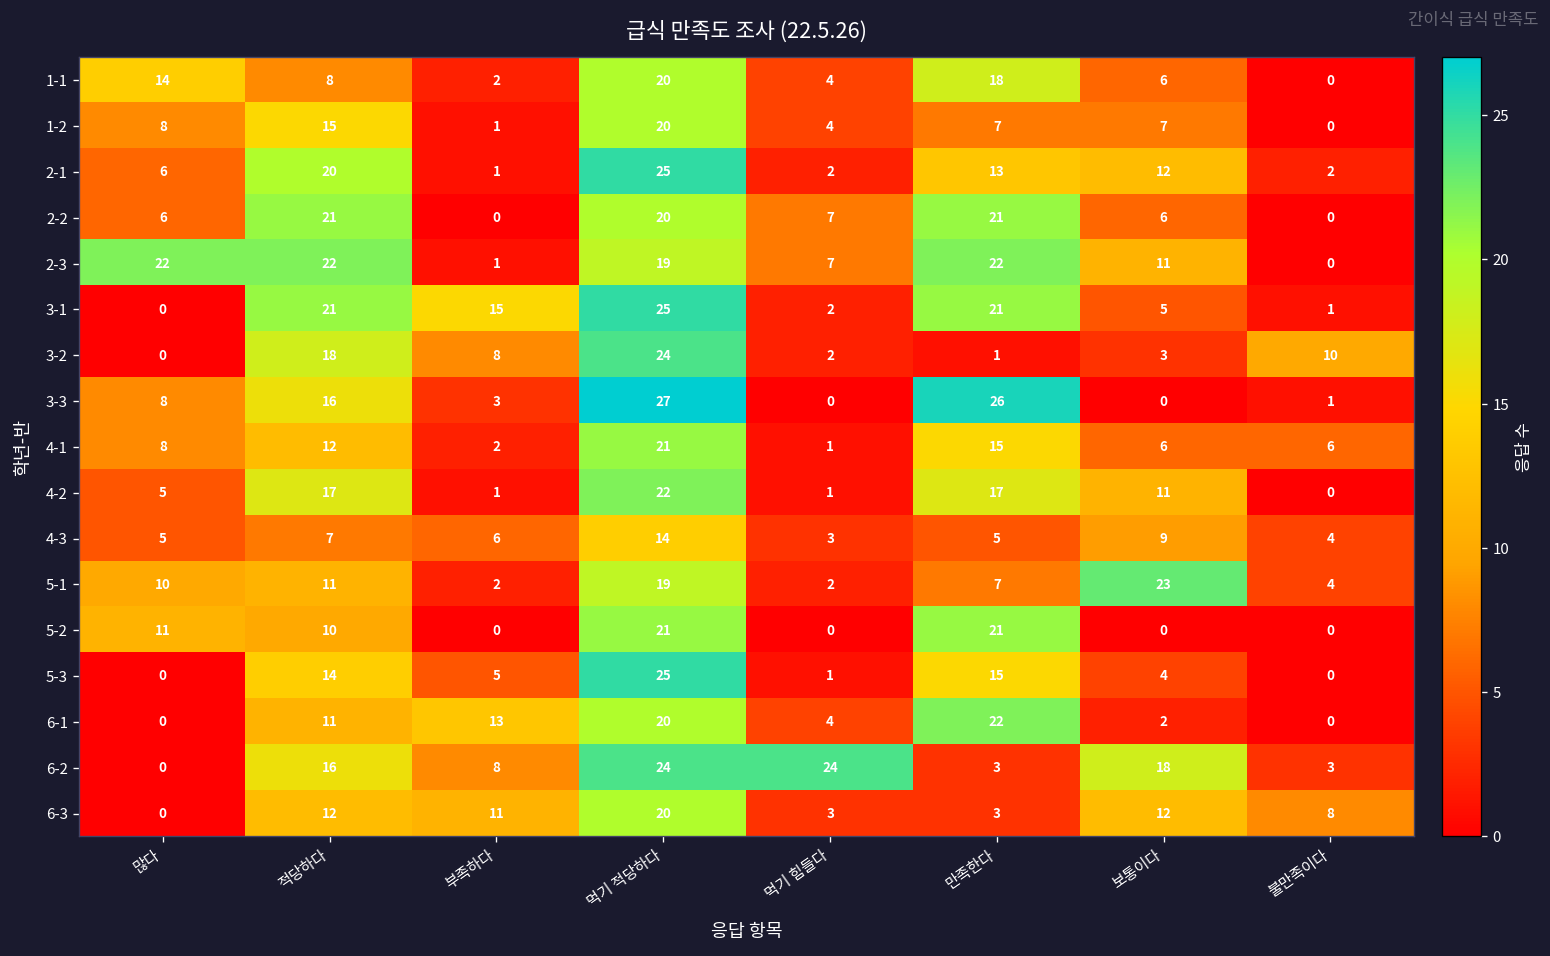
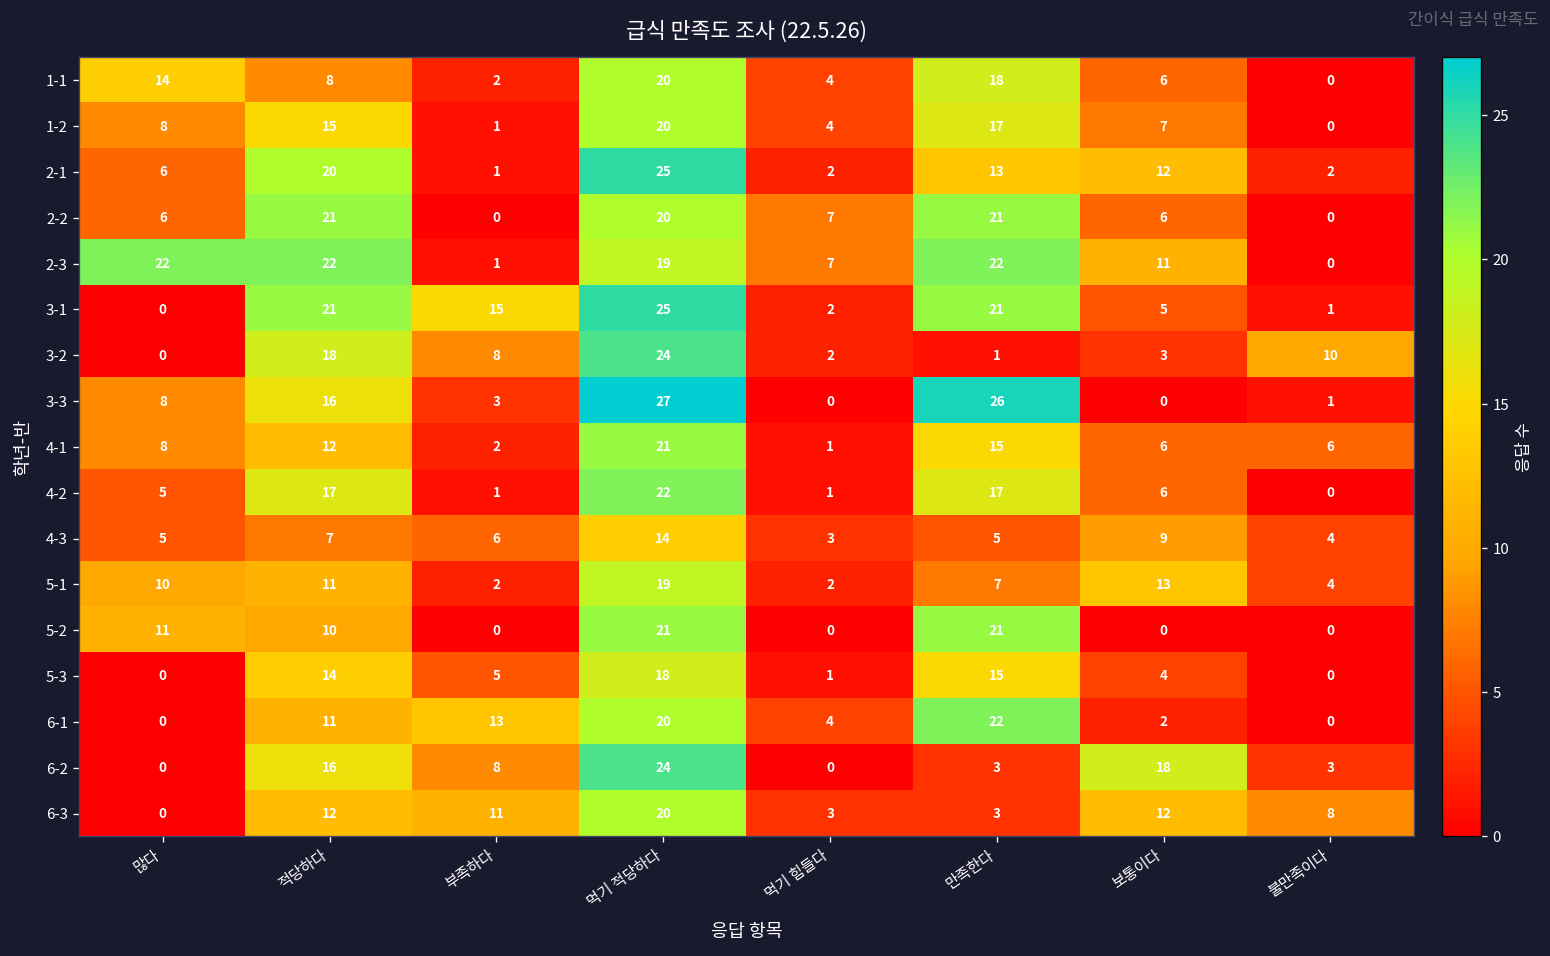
1-2, 만족한다: 7 -> 17
4-2, 보통이다: 11 -> 6
5-1, 보통이다: 23 -> 13
5-3, 먹기 적당하다: 25 -> 18
6-2, 먹기 힘들다: 24 -> 0
